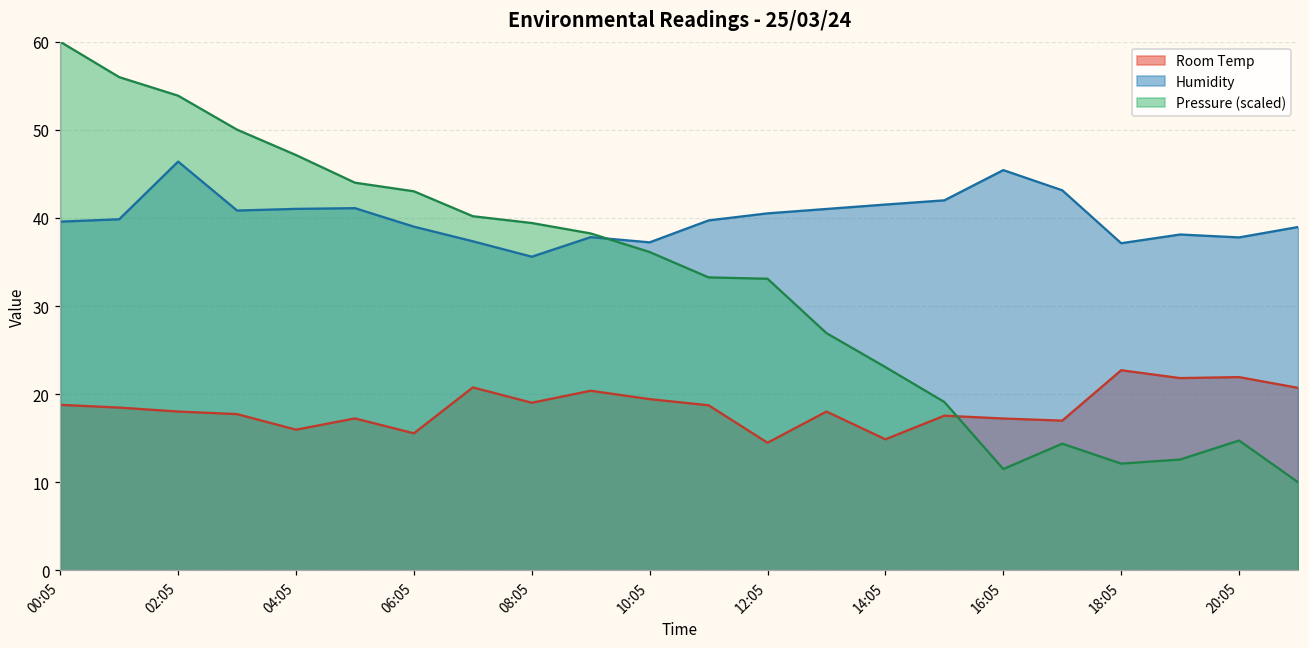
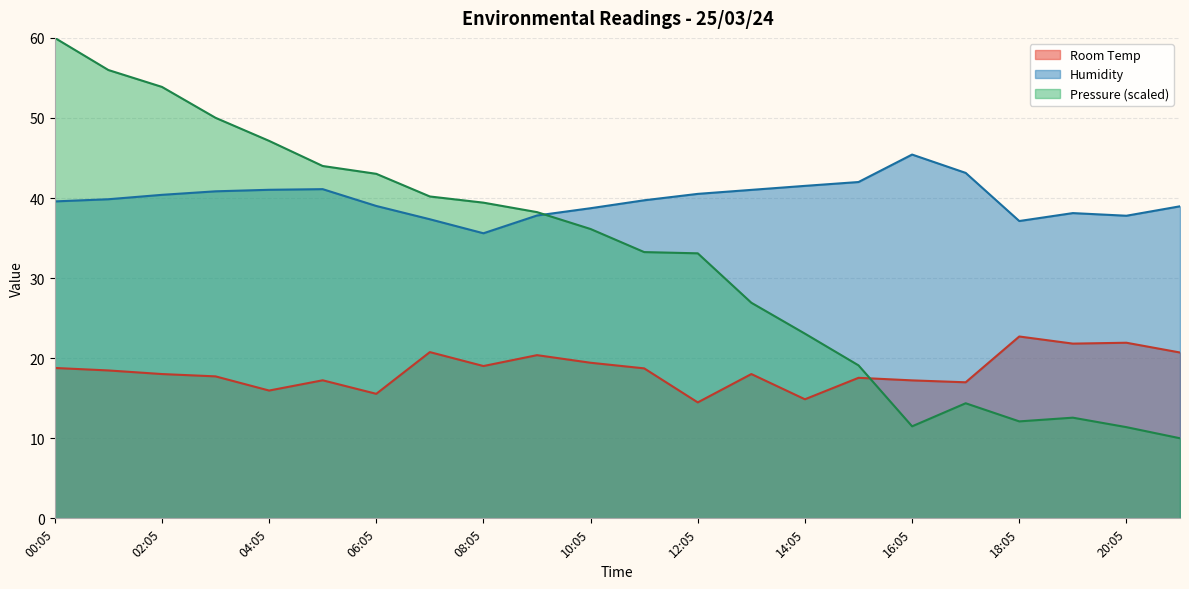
Humidity, 02:05: 46 -> 40
Humidity, 10:05: 37 -> 39
Pressure (scaled), 20:05: 15 -> 11
